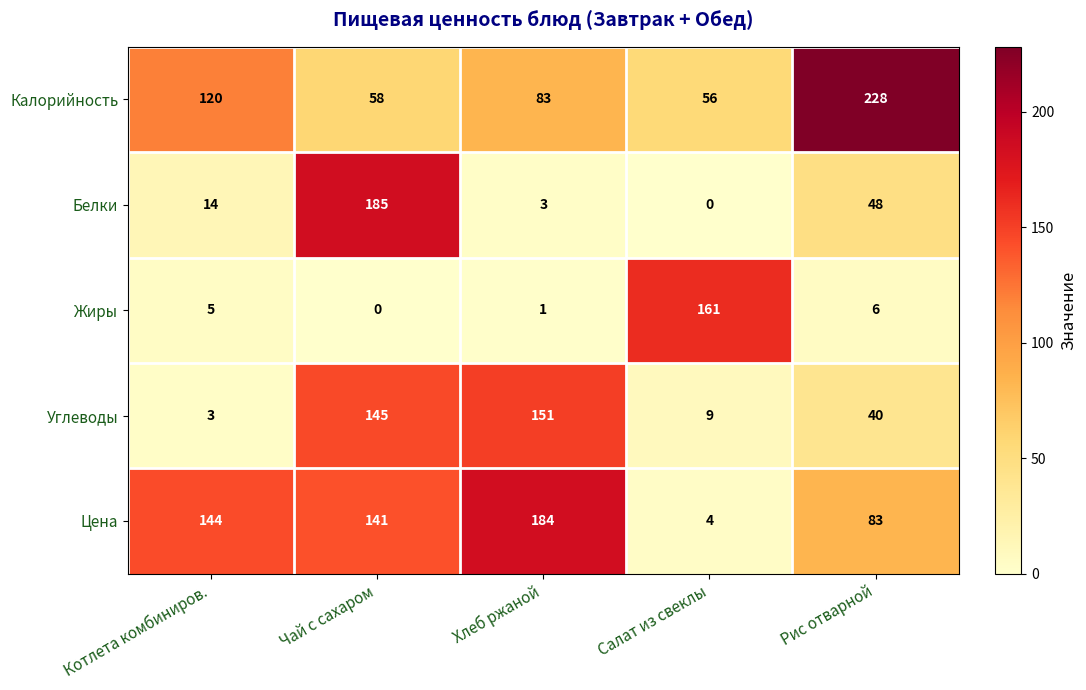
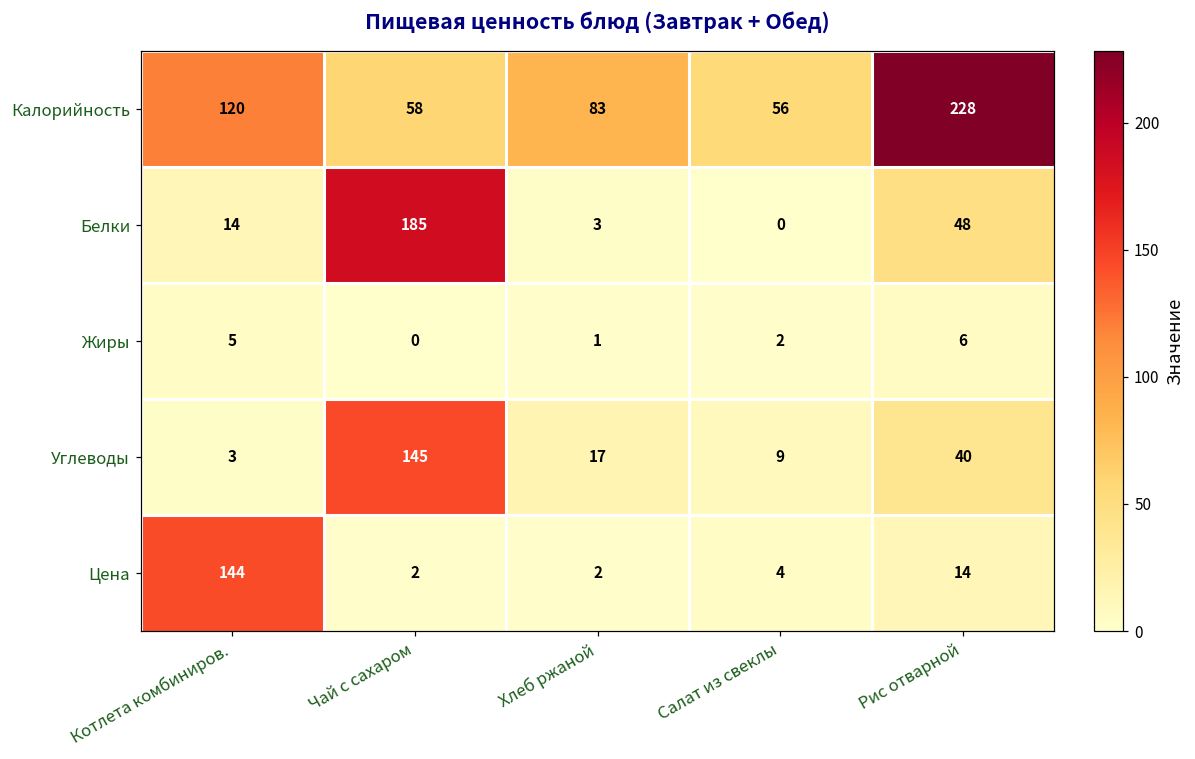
Жиры, Салат из свеклы: 161 -> 2
Углеводы, Хлеб ржаной: 151 -> 17
Цена, Чай с сахаром: 141 -> 2
Цена, Хлеб ржаной: 184 -> 2
Цена, Рис отварной: 83 -> 14
